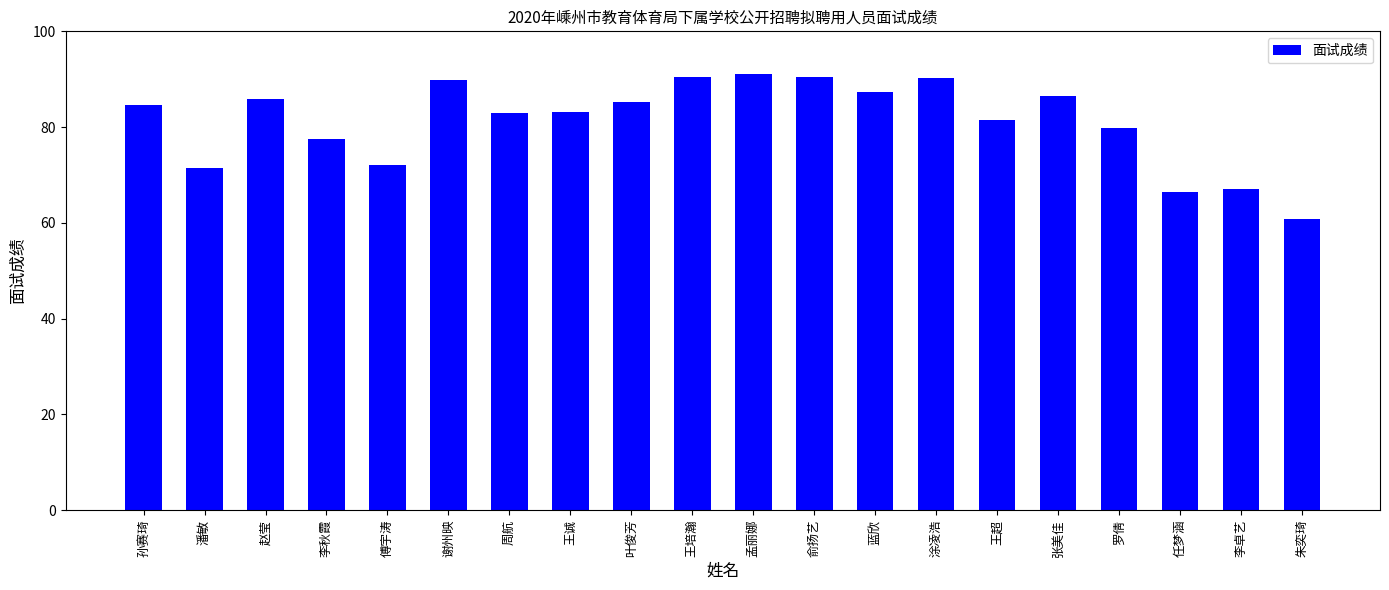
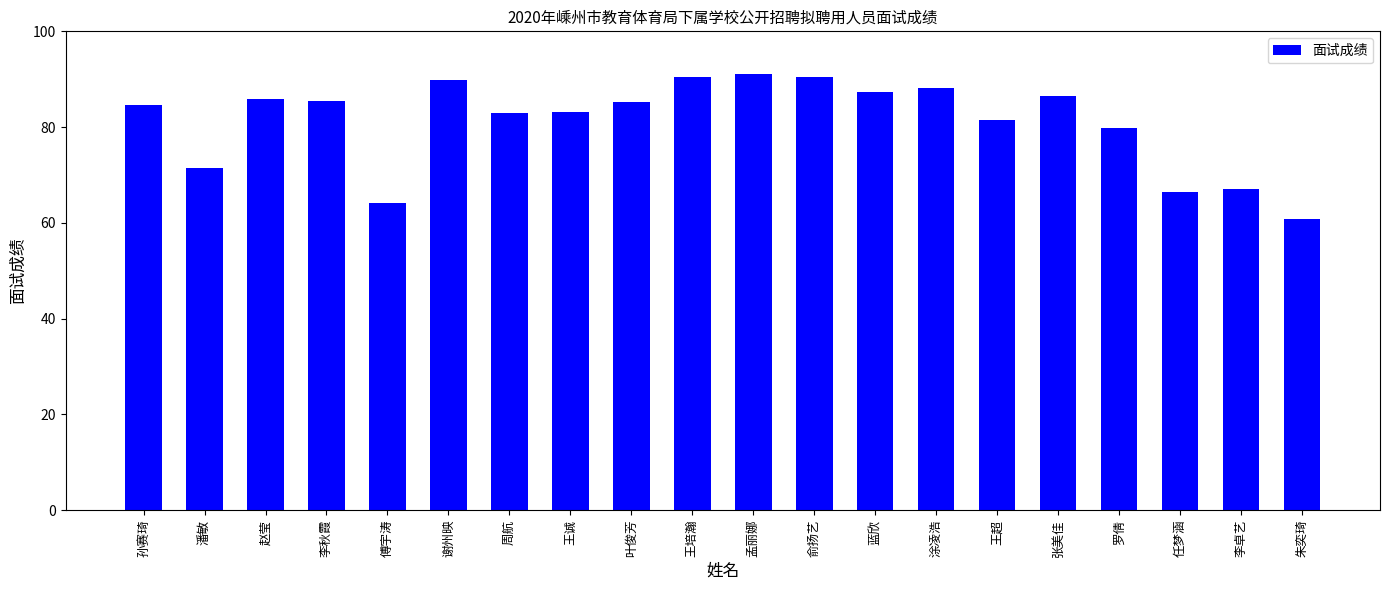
李秋霞: 77 -> 85
傅宇涛: 72 -> 64
涂凌浩: 90 -> 88
